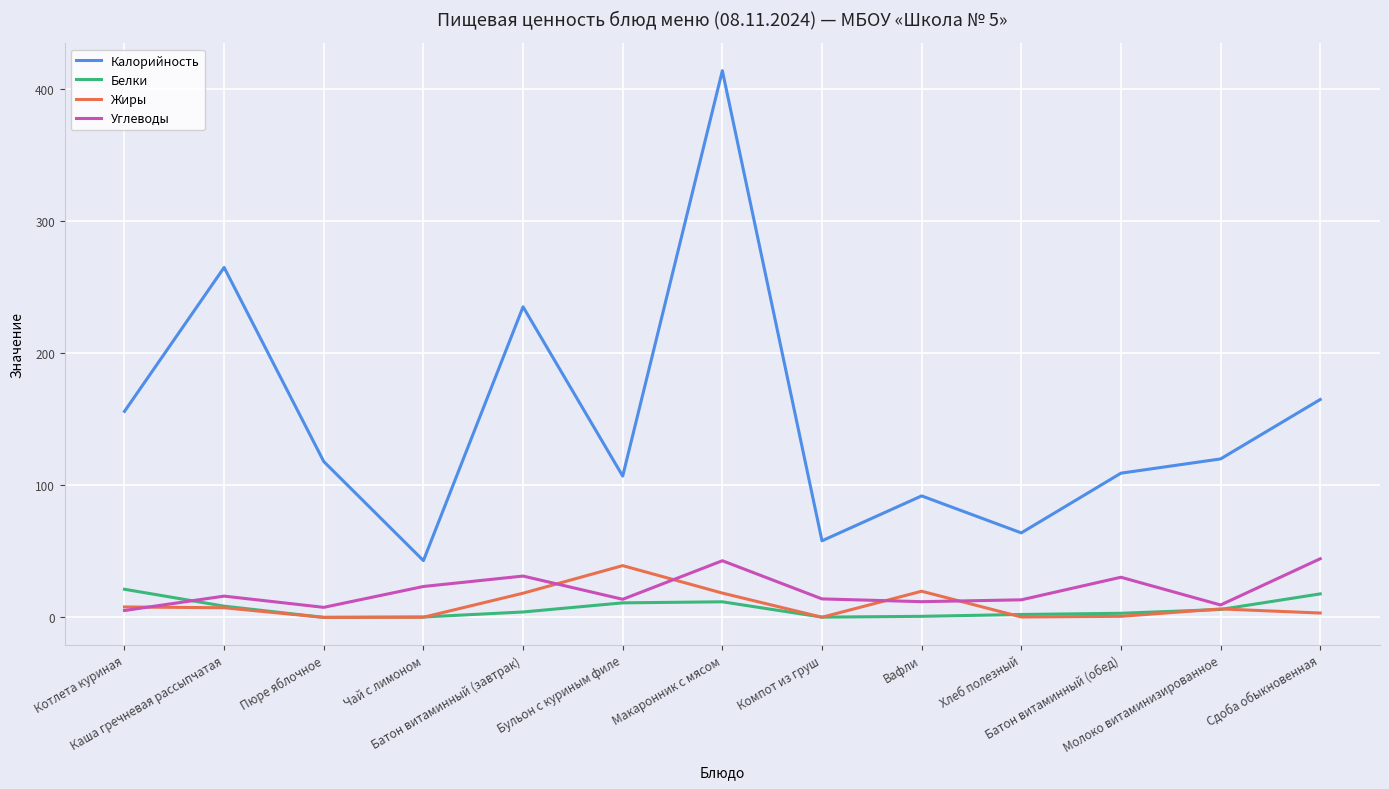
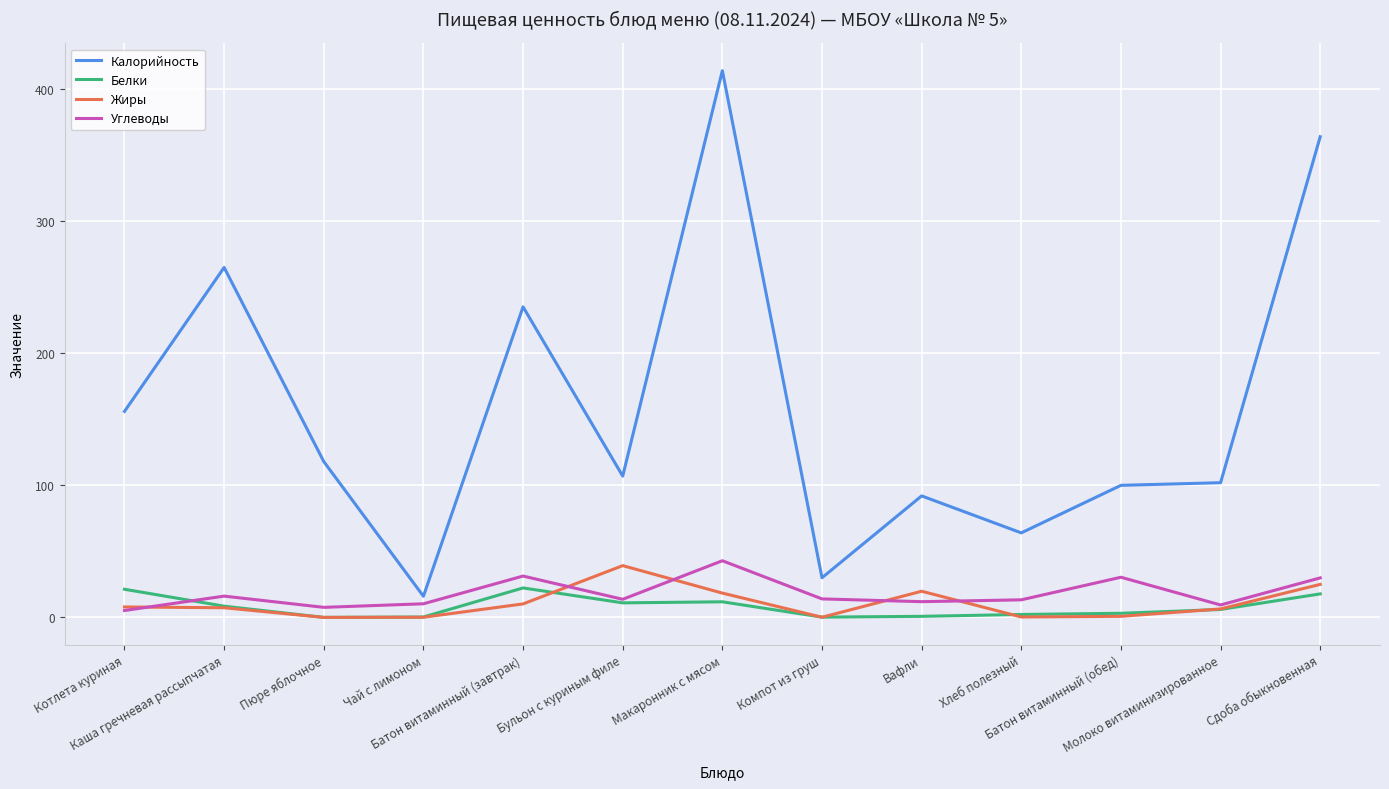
Калорийность, Чай с лимоном: 43 -> 16
Углеводы, Чай с лимоном: 23 -> 10
Белки, Батон витаминный (завтрак): 4 -> 22
Жиры, Батон витаминный (завтрак): 18 -> 10
Калорийность, Компот из груш: 58 -> 30
Калорийность, Батон витаминный (обед): 109 -> 100
Калорийность, Молоко витаминизированное: 120 -> 102
Калорийность, Сдоба обыкновенная: 165 -> 364
Жиры, Сдоба обыкновенная: 3 -> 25
Углеводы, Сдоба обыкновенная: 44 -> 30
